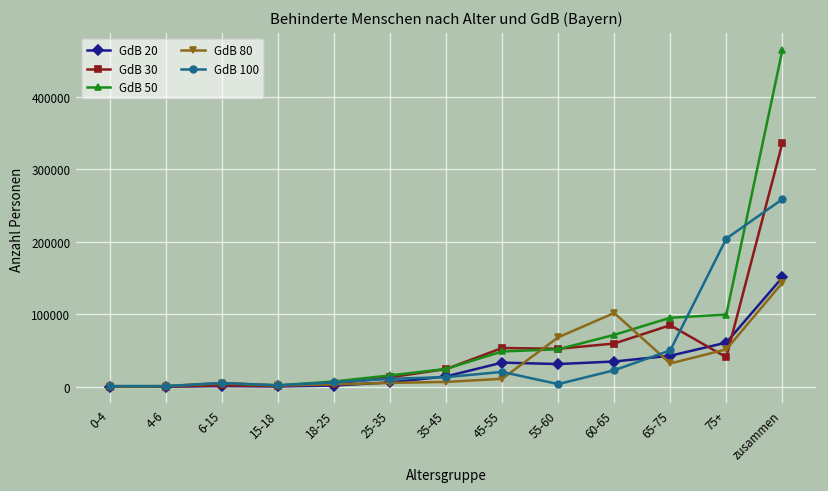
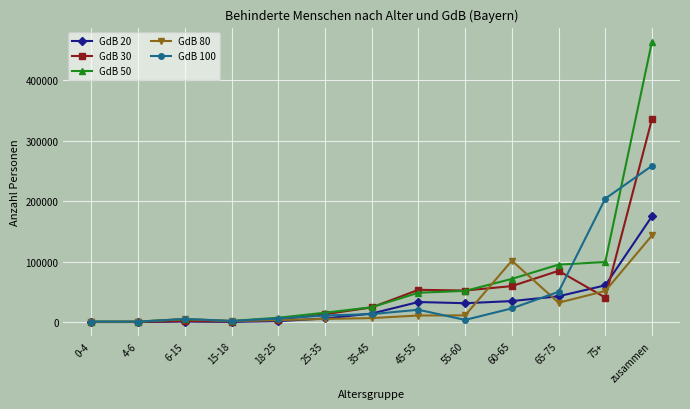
GdB 80, 55-60: 70000 -> 10000
GdB 20, zusammen: 150000 -> 180000
